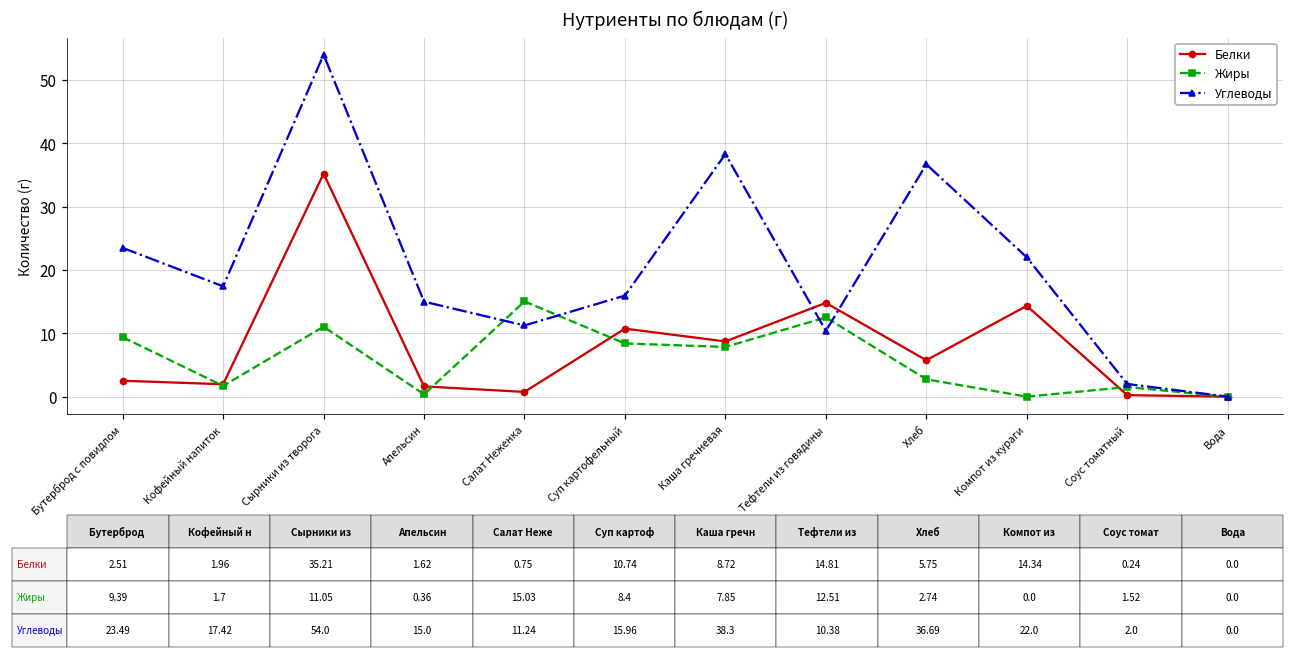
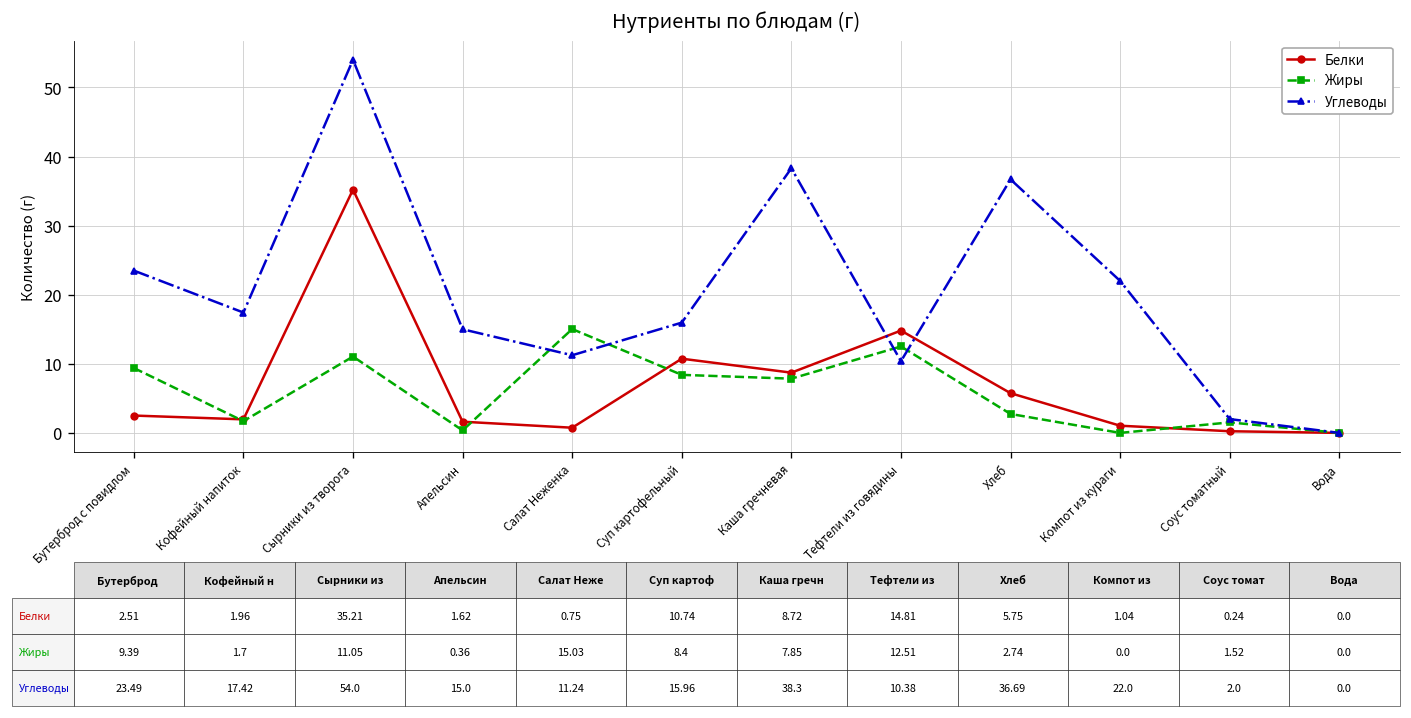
Белки, Компот из кураги: 14.34 -> 1.04
